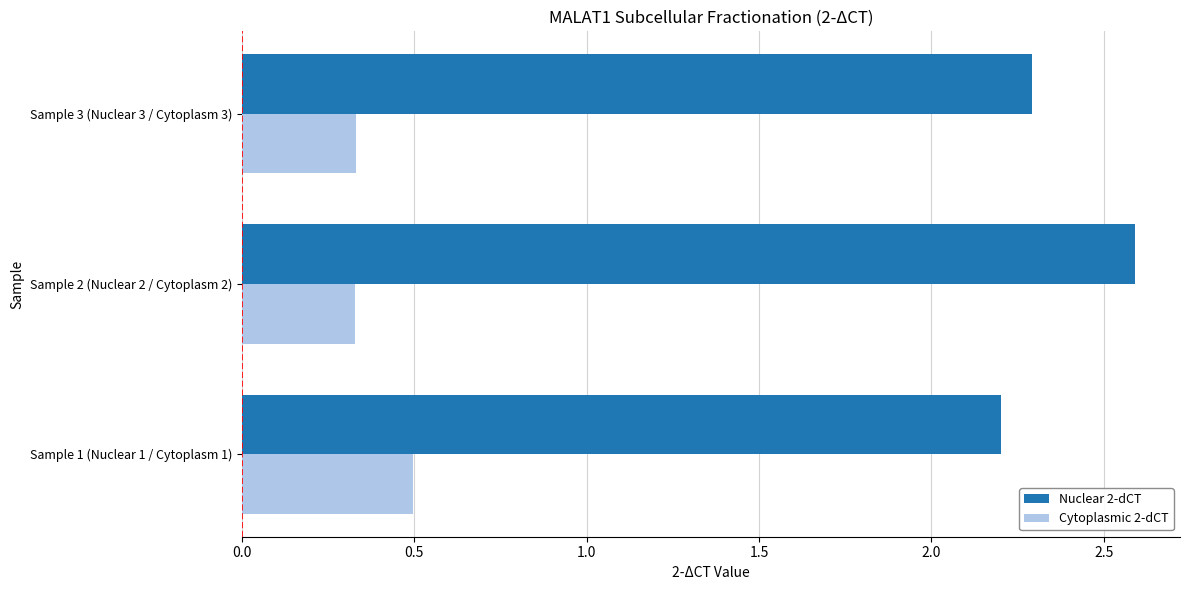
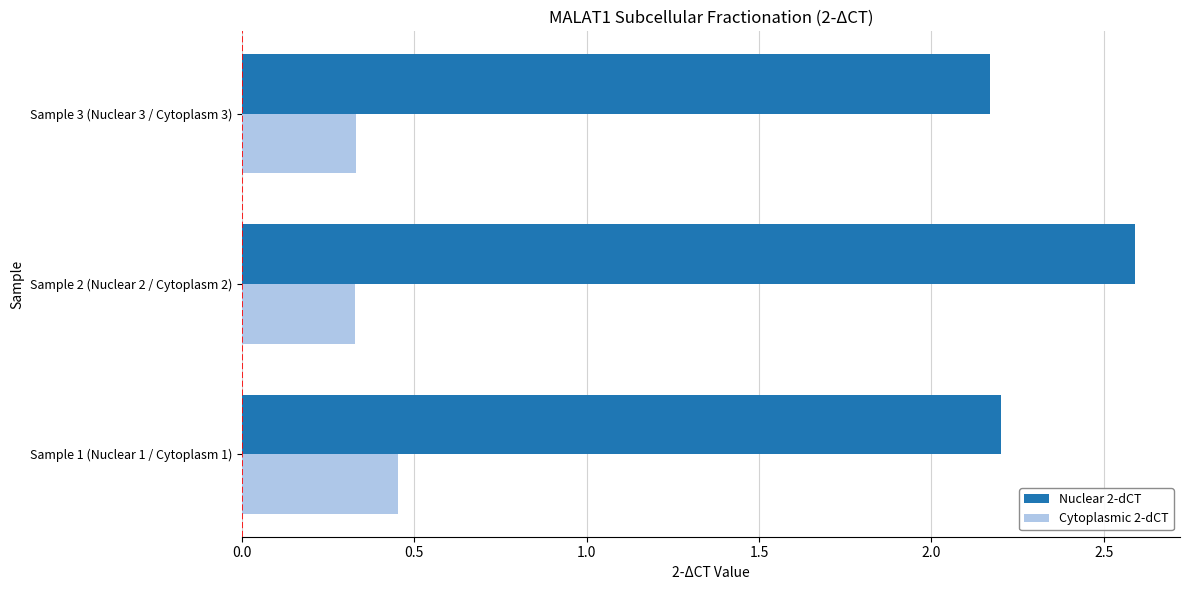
Nuclear 2-dCT, Sample 3 (Nuclear 3 / Cytoplasm 3): 2.29 -> 2.17
Cytoplasmic 2-dCT, Sample 1 (Nuclear 1 / Cytoplasm 1): 0.50 -> 0.45
